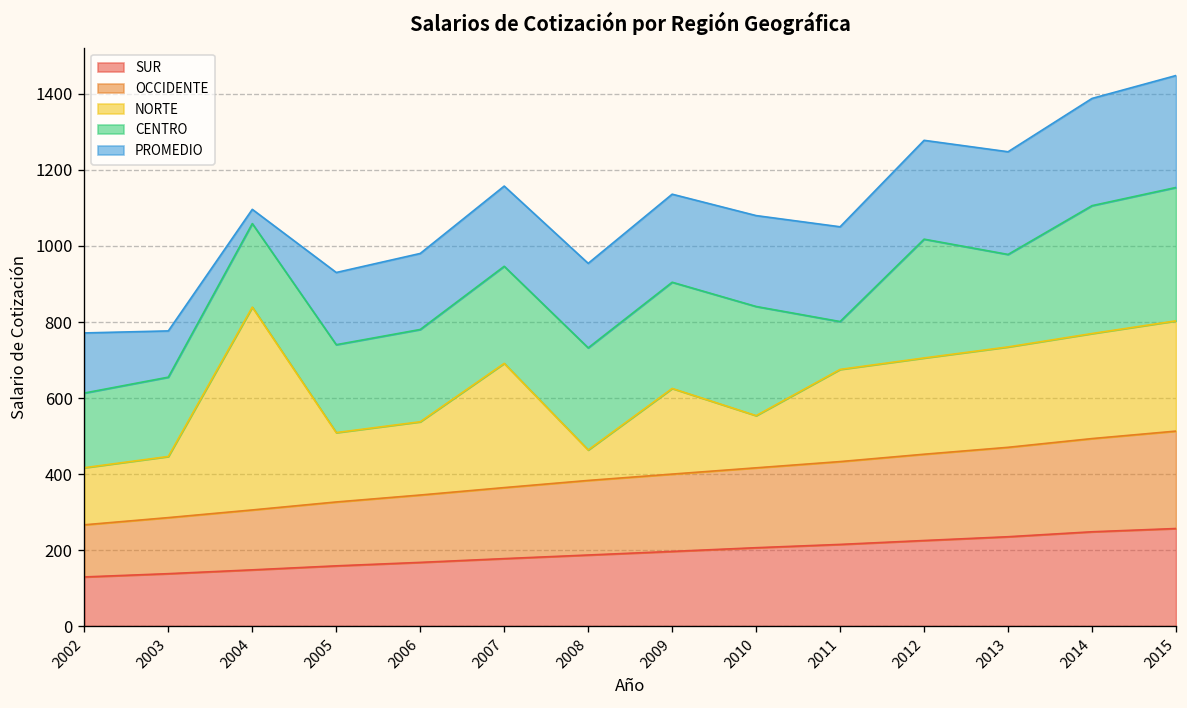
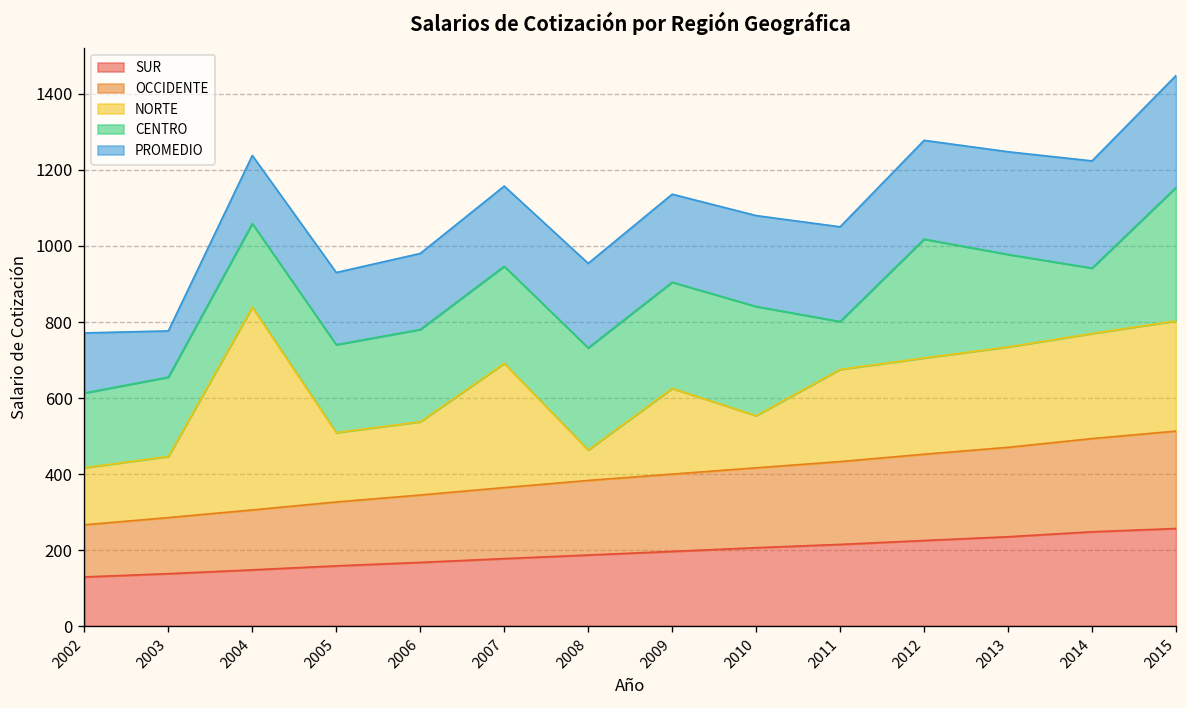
PROMEDIO, 2004: 40 -> 180
CENTRO, 2014: 340 -> 170
